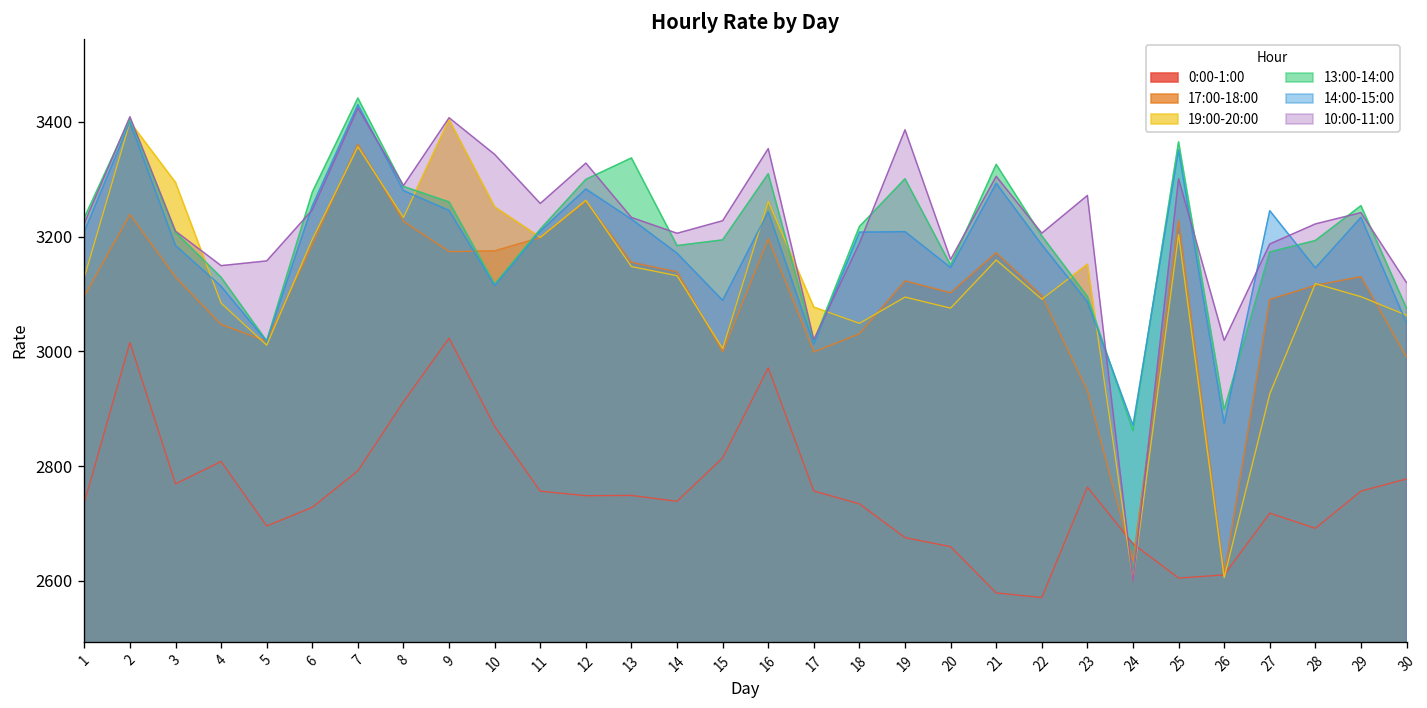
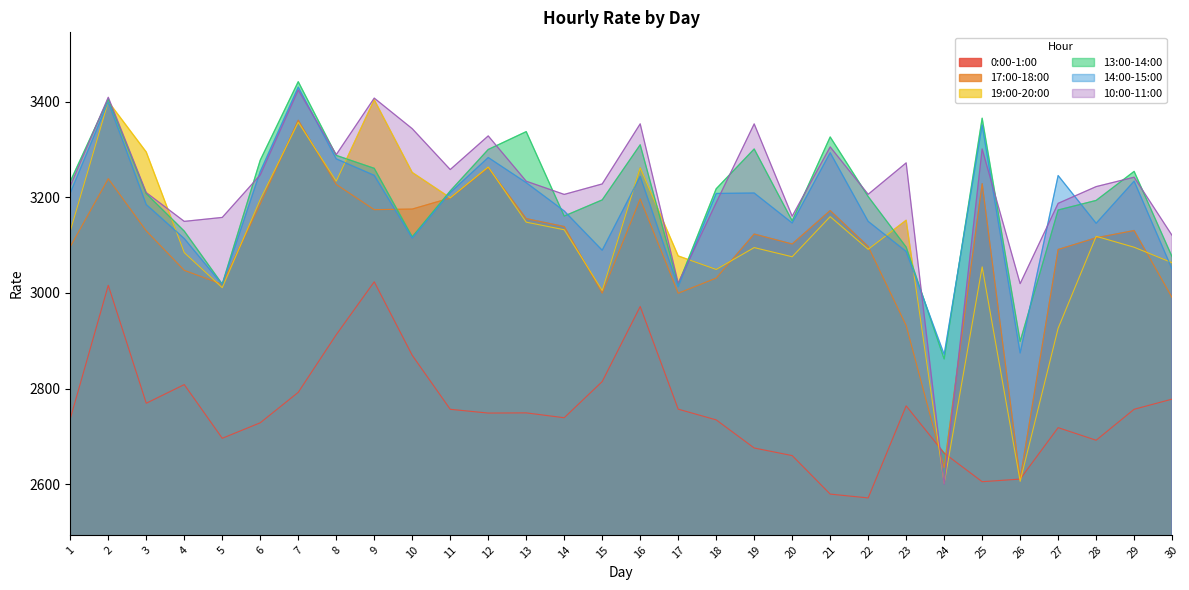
13:00-14:00, 14: 3180 -> 3160
10:00-11:00, 19: 3390 -> 3350
14:00-15:00, 22: 3190 -> 3150
19:00-20:00, 25: 3200 -> 3050
